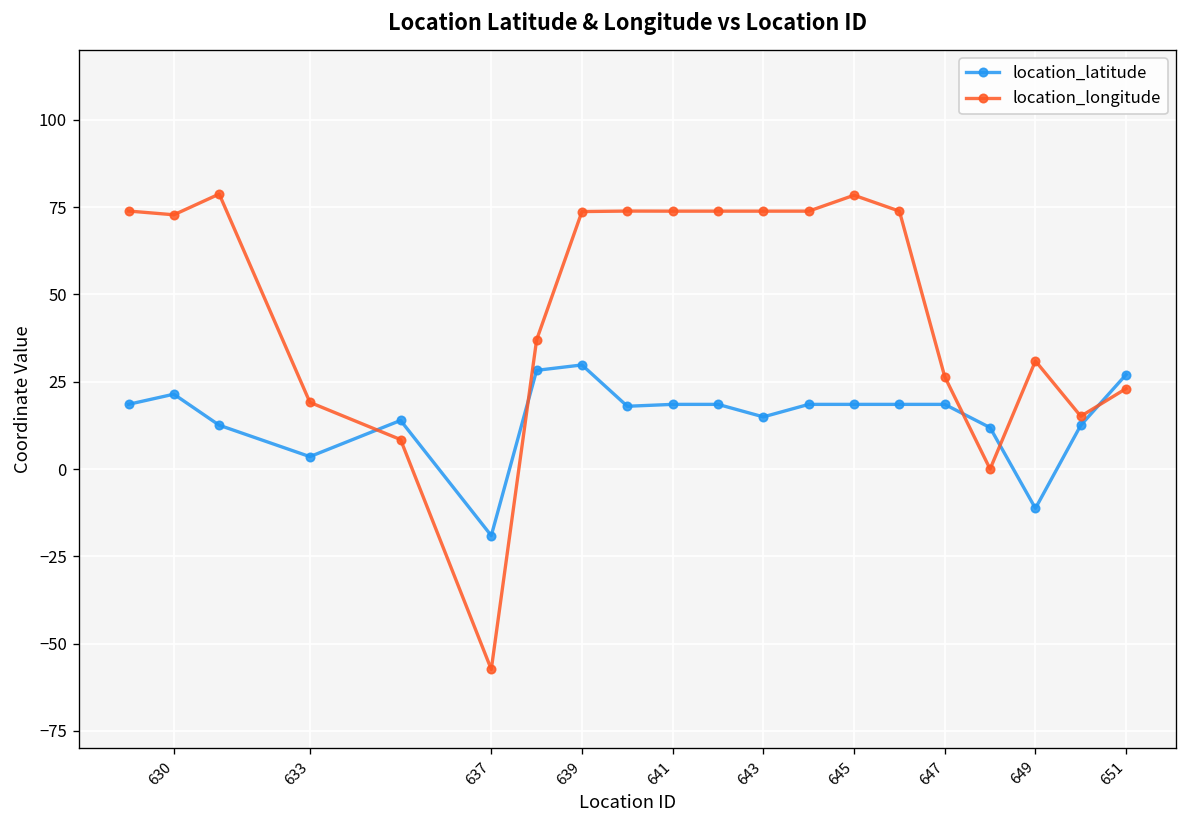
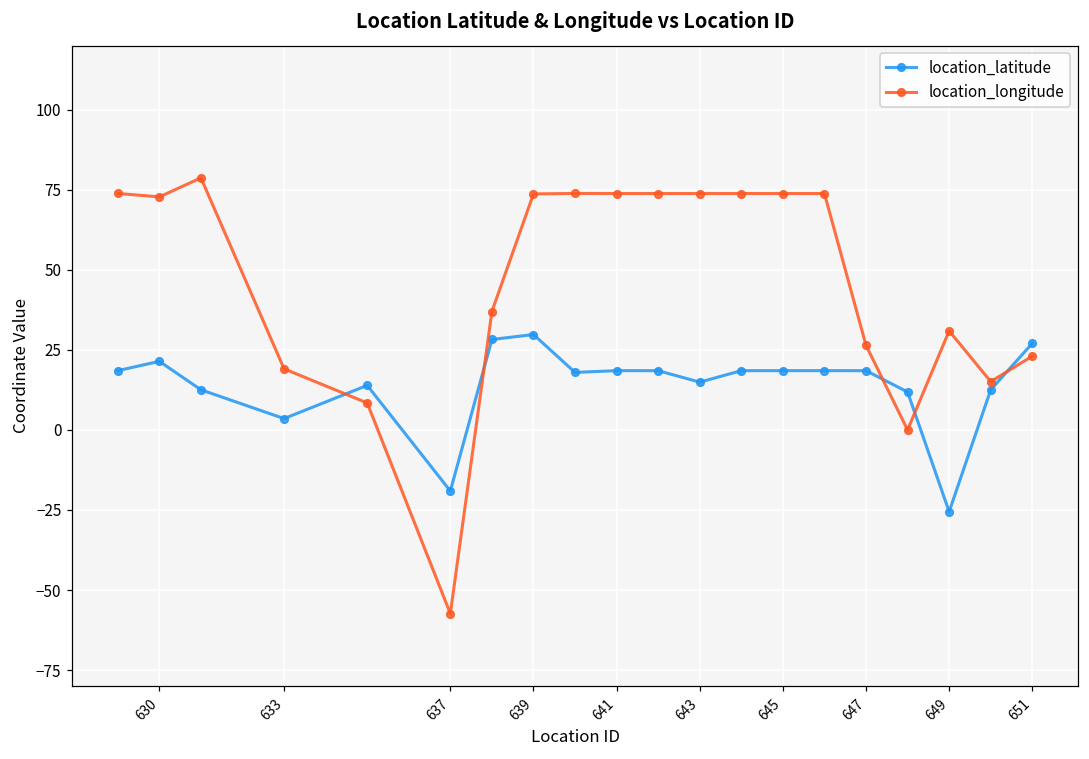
location_longitude, 645: 78 -> 74
location_latitude, 649: -11 -> -26
